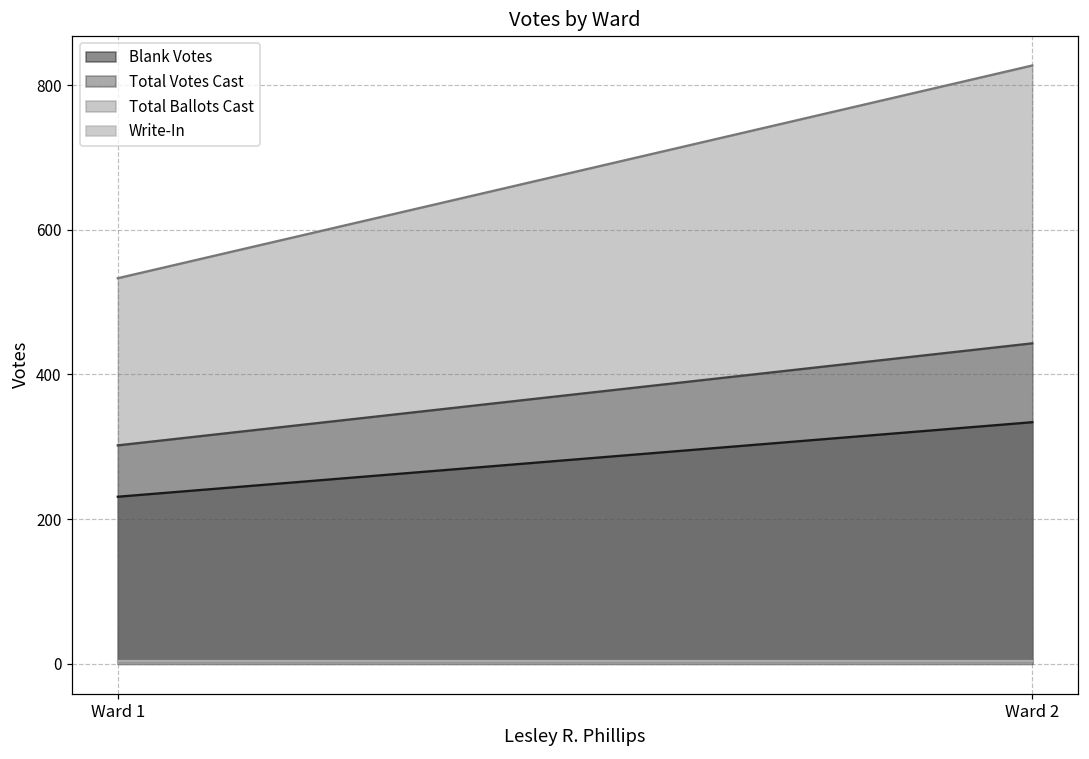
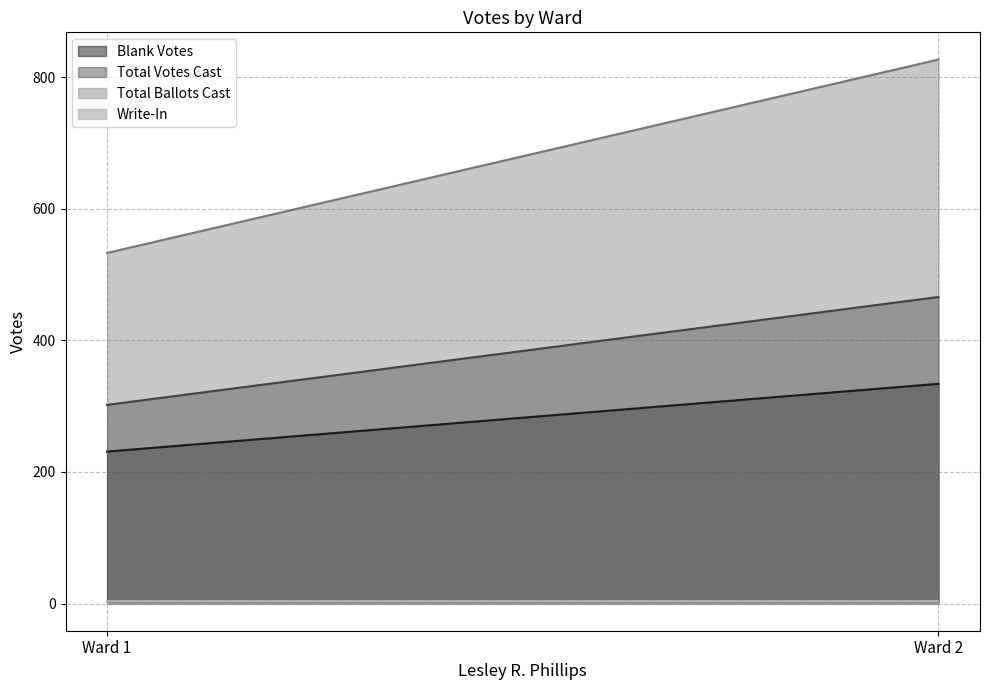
Total Votes Cast, Ward 2: 440 -> 470
